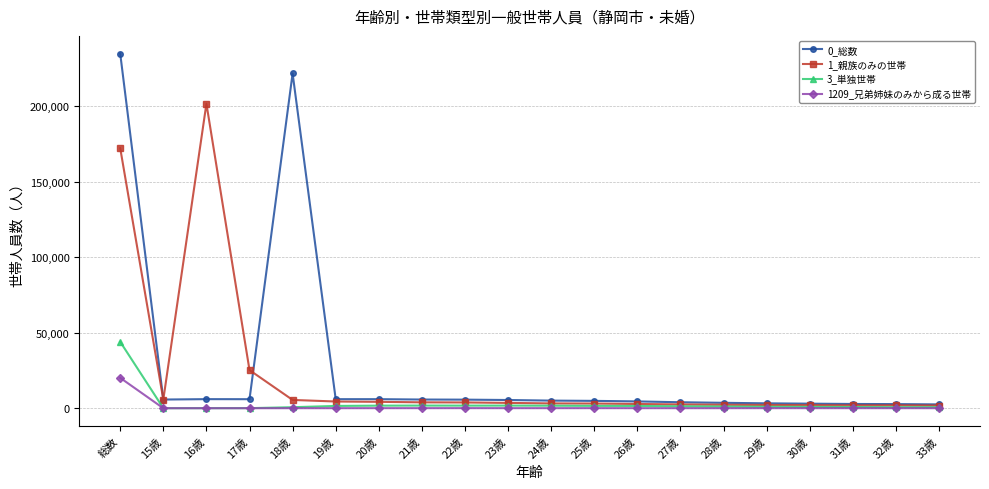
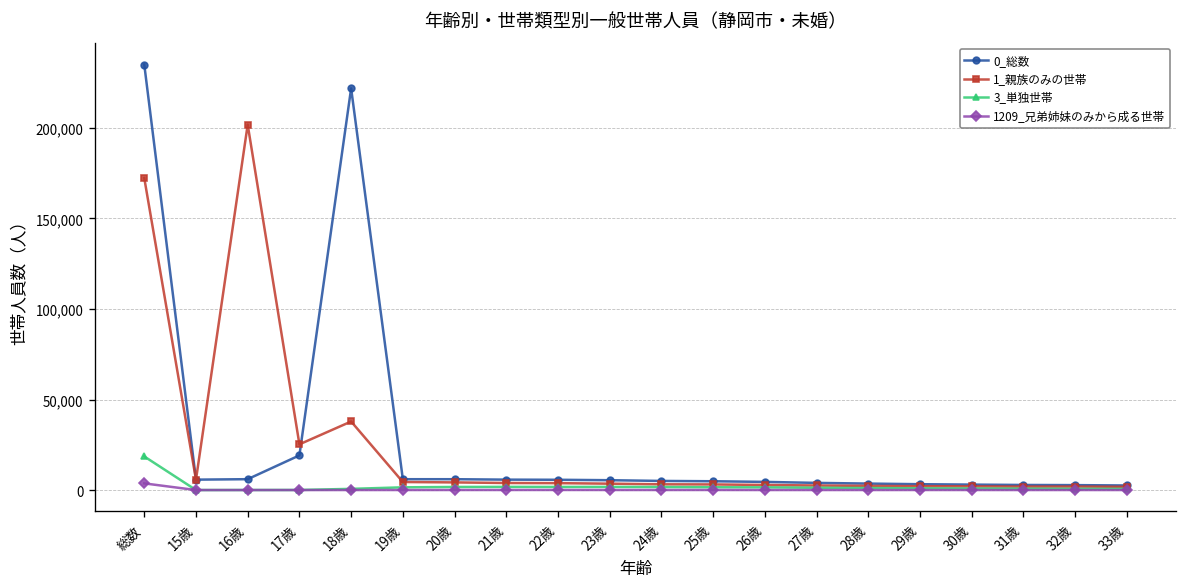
3_単独世帯, 総数: 44,000 -> 19,000
1209_兄弟姉妹のみから成る世帯, 総数: 20,000 -> 4,000
0_総数, 17歳: 6,000 -> 19,000
1_親族のみの世帯, 18歳: 5,000 -> 38,000
